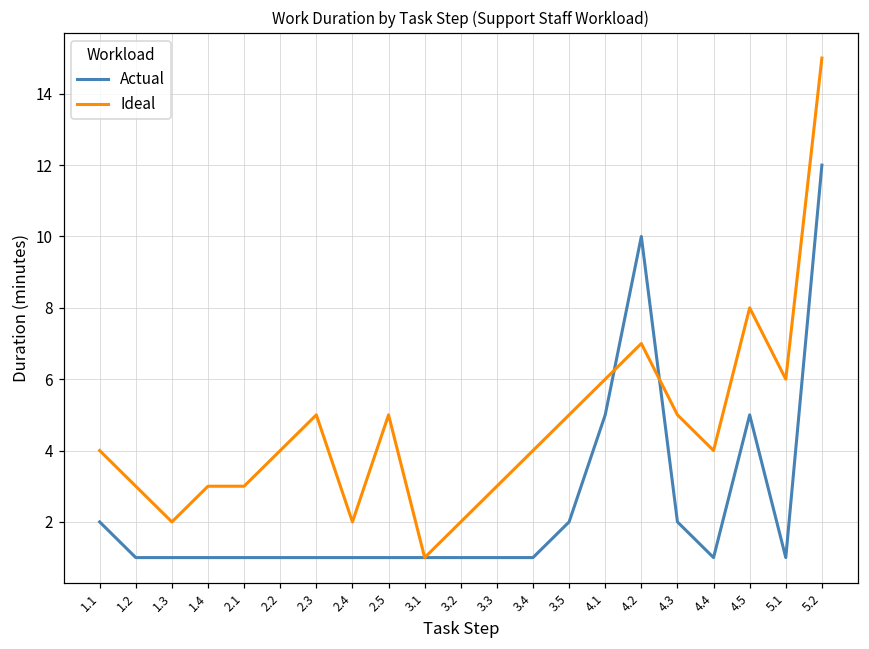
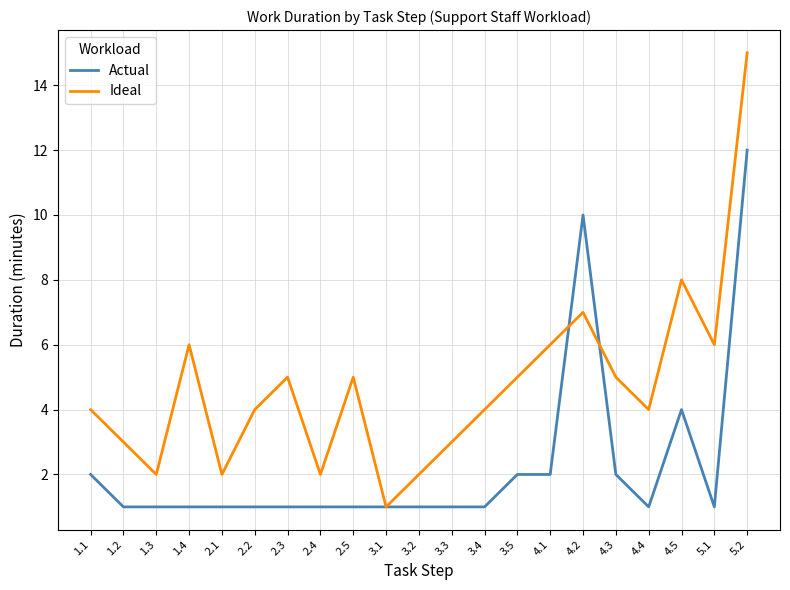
Ideal, 1.4: 3 -> 6
Ideal, 2.1: 3 -> 2
Actual, 4.1: 5 -> 2
Actual, 4.5: 5 -> 4
